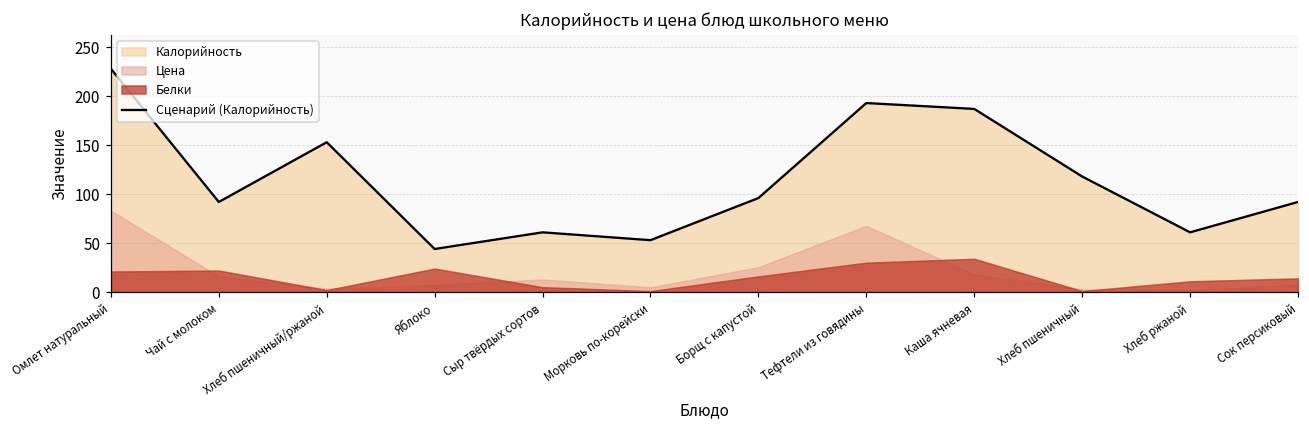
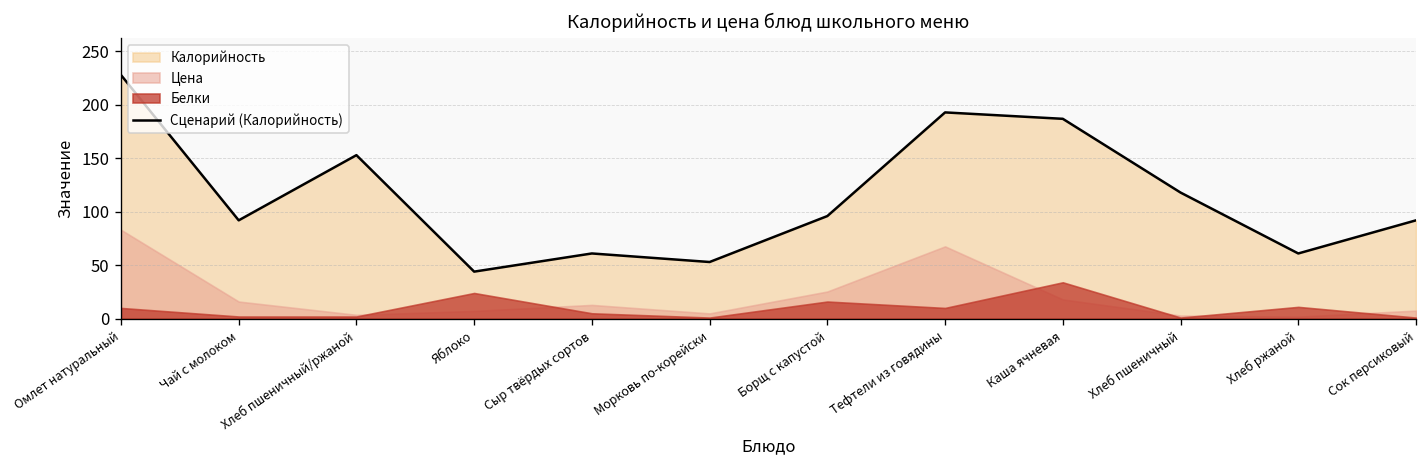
Белки, Омлет натуральный: 20 -> 10
Белки, Чай с молоком: 20 -> 0
Белки, Тефтели из говядины: 30 -> 10
Белки, Сок персиковый: 10 -> 0
